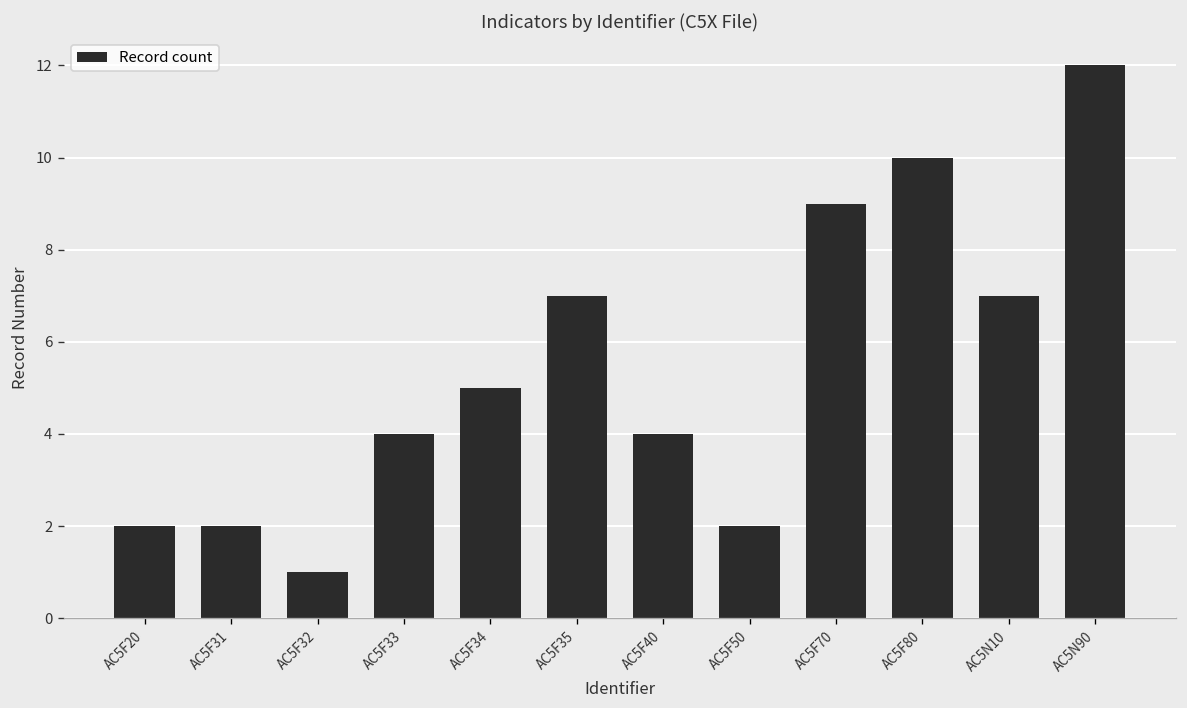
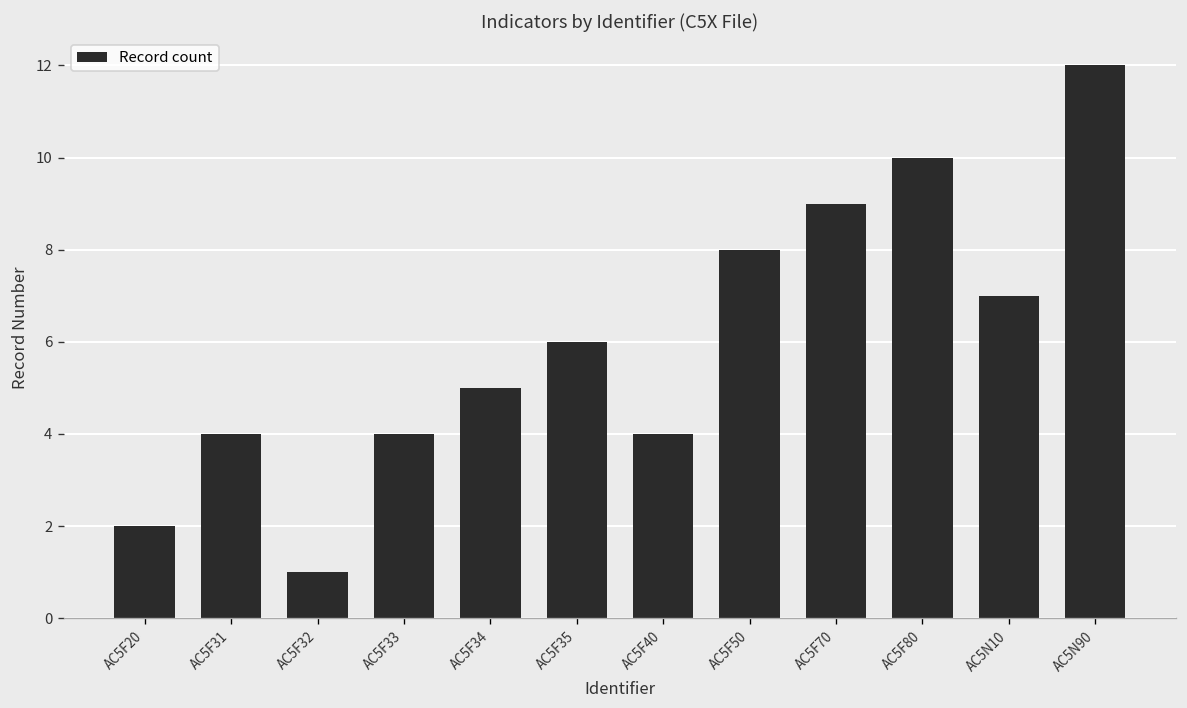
AC5F31: 2 -> 4
AC5F35: 7 -> 6
AC5F50: 2 -> 8
